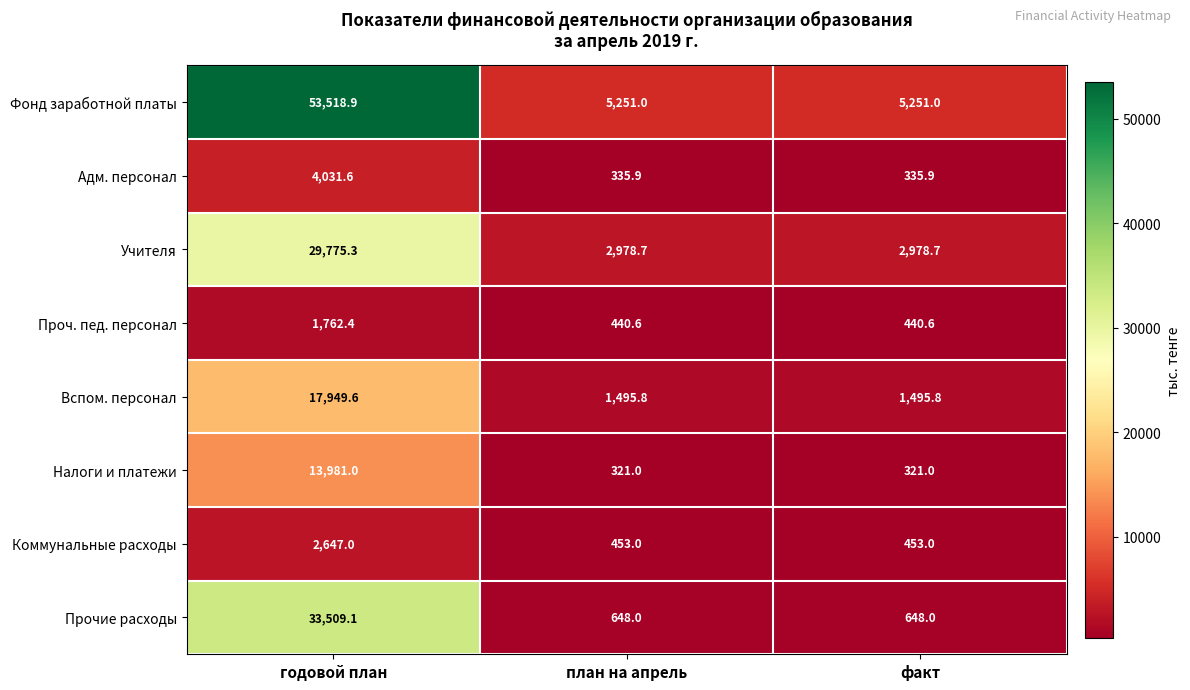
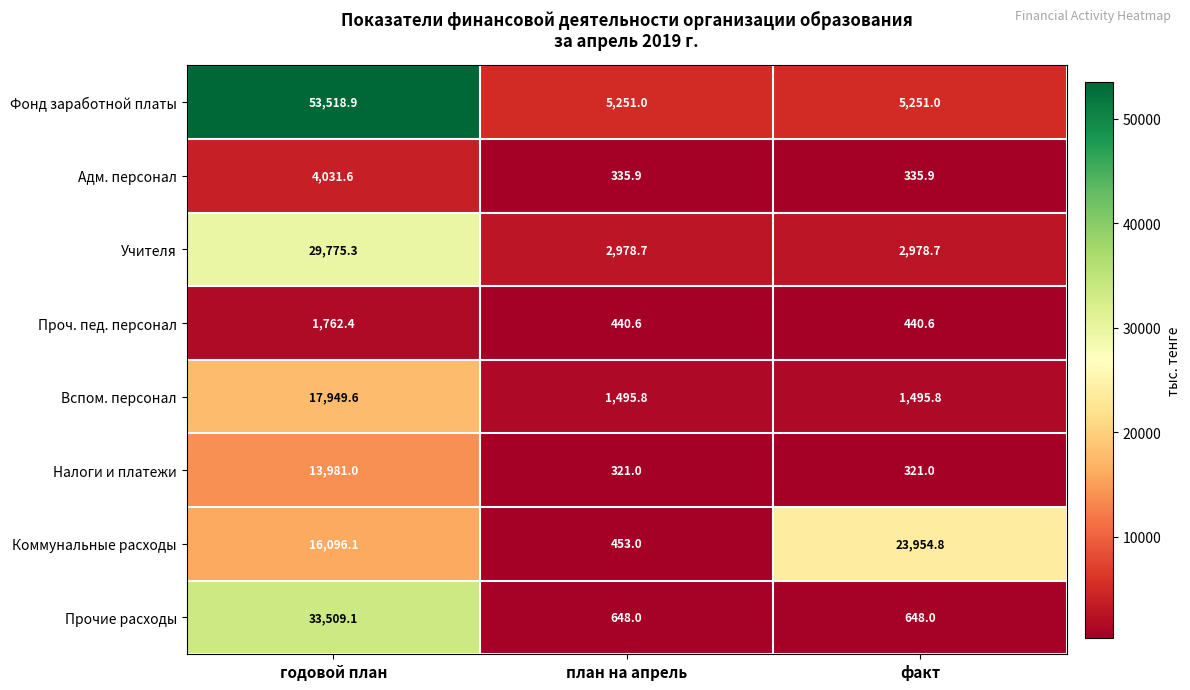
Коммунальные расходы, годовой план: 2,647.0 -> 16,096.1
Коммунальные расходы, факт: 453.0 -> 23,954.8
